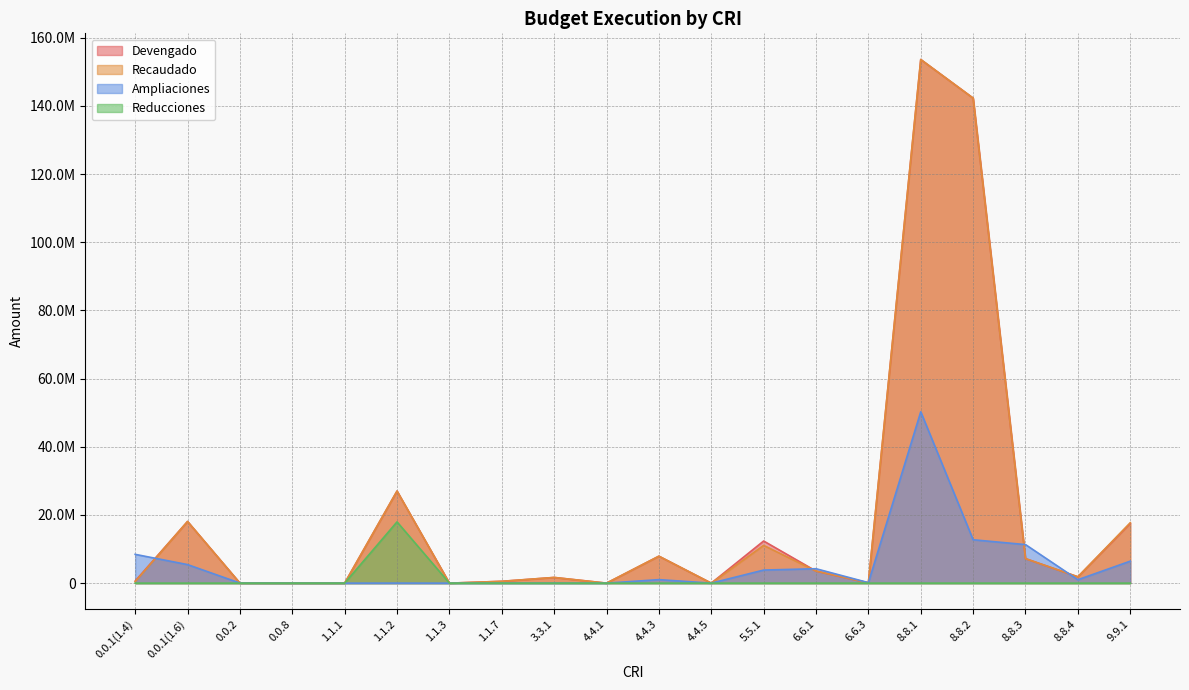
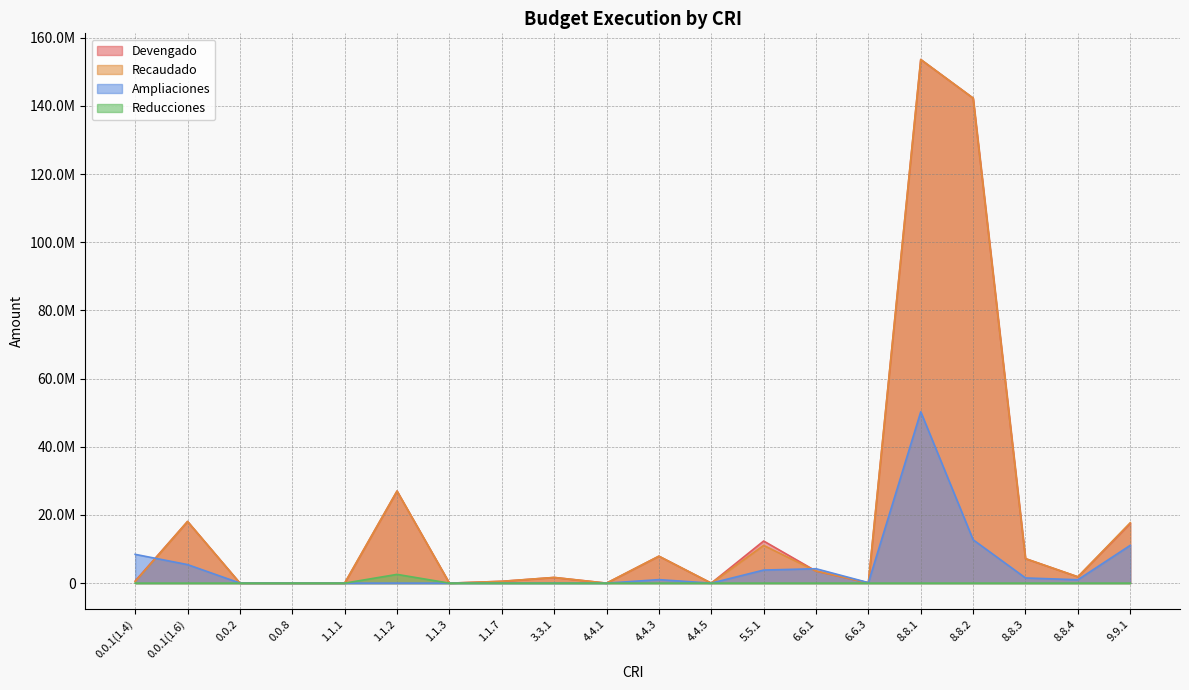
Reducciones, 1.1.2: 18000000 -> 3000000
Ampliaciones, 8.8.3: 11000000 -> 2000000
Ampliaciones, 9.9.1: 6000000 -> 11000000
